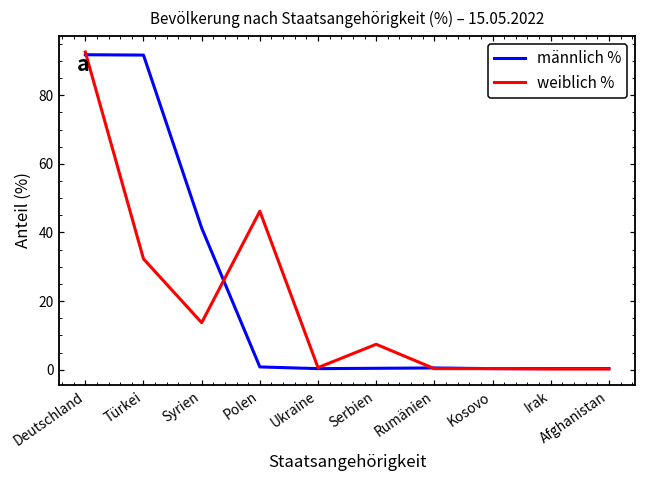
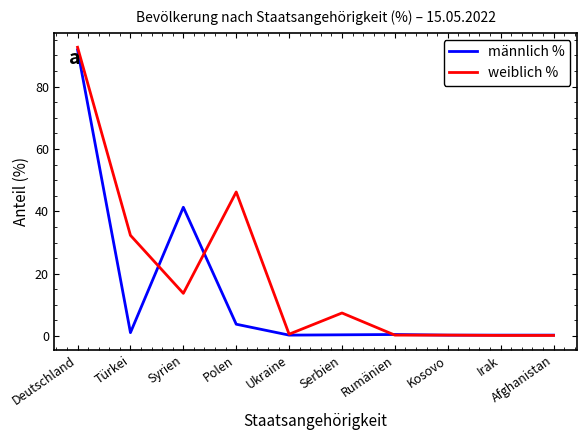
männlich %, Türkei: 92 -> 1
männlich %, Polen: 1 -> 4
